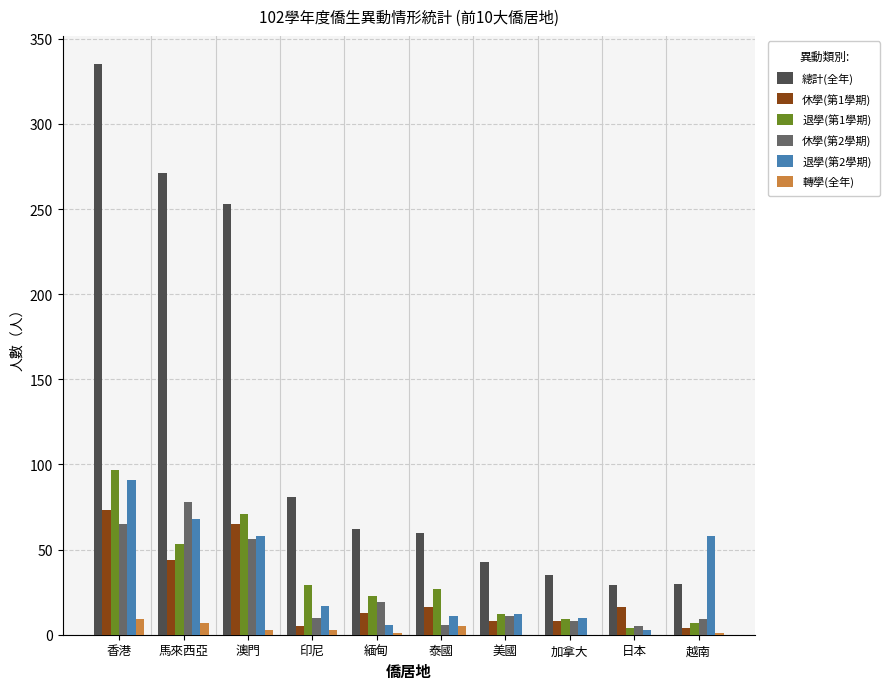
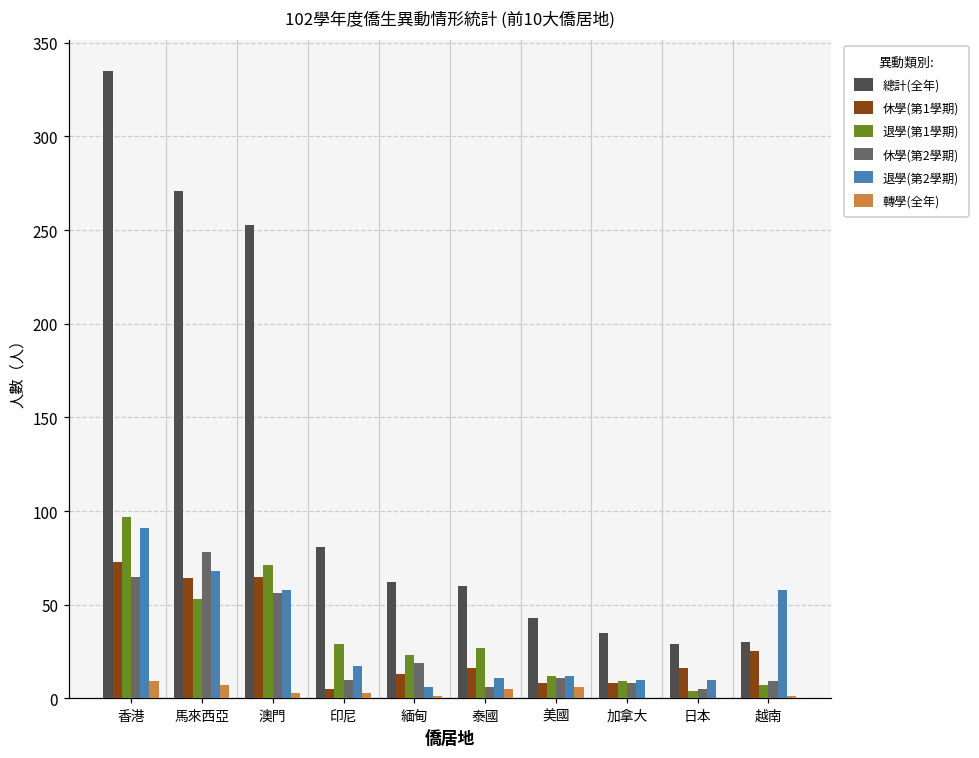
休學(第1學期), 馬來西亞: 44 -> 64
轉學(全年), 美國: 0 -> 6
退學(第2學期), 日本: 3 -> 10
休學(第1學期), 越南: 4 -> 25
